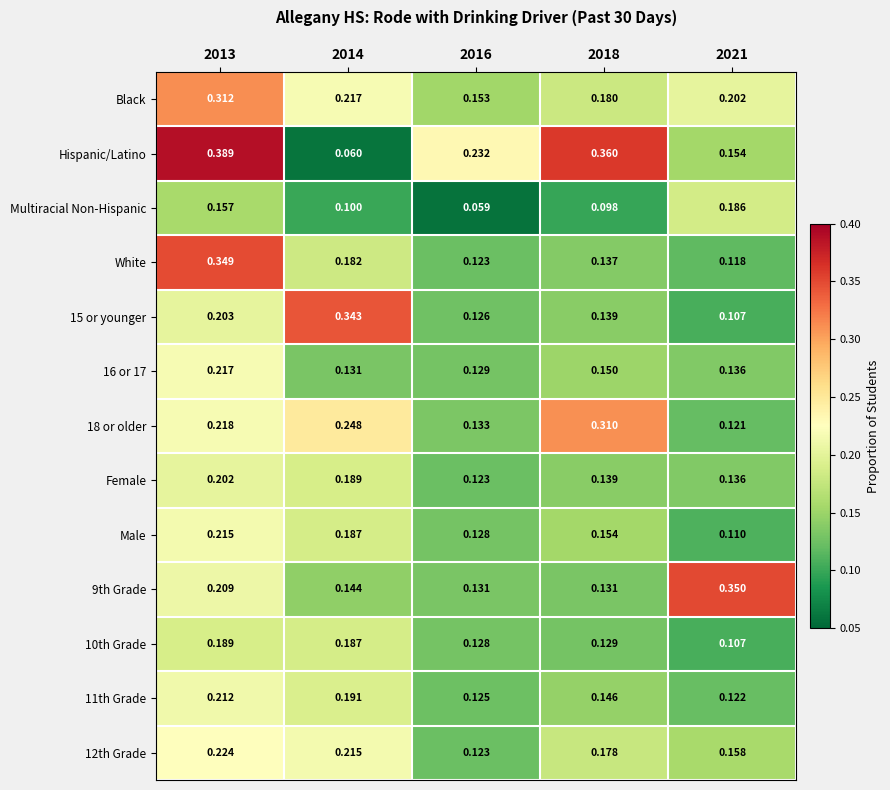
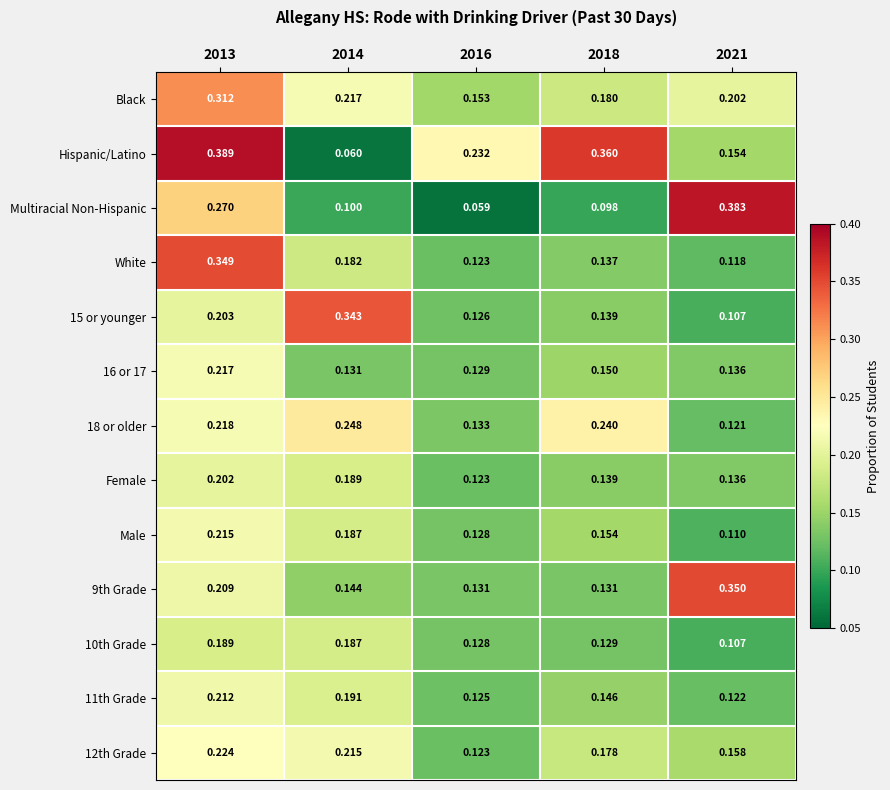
Multiracial Non-Hispanic, 2013: 0.157 -> 0.270
Multiracial Non-Hispanic, 2021: 0.186 -> 0.383
18 or older, 2018: 0.310 -> 0.240
